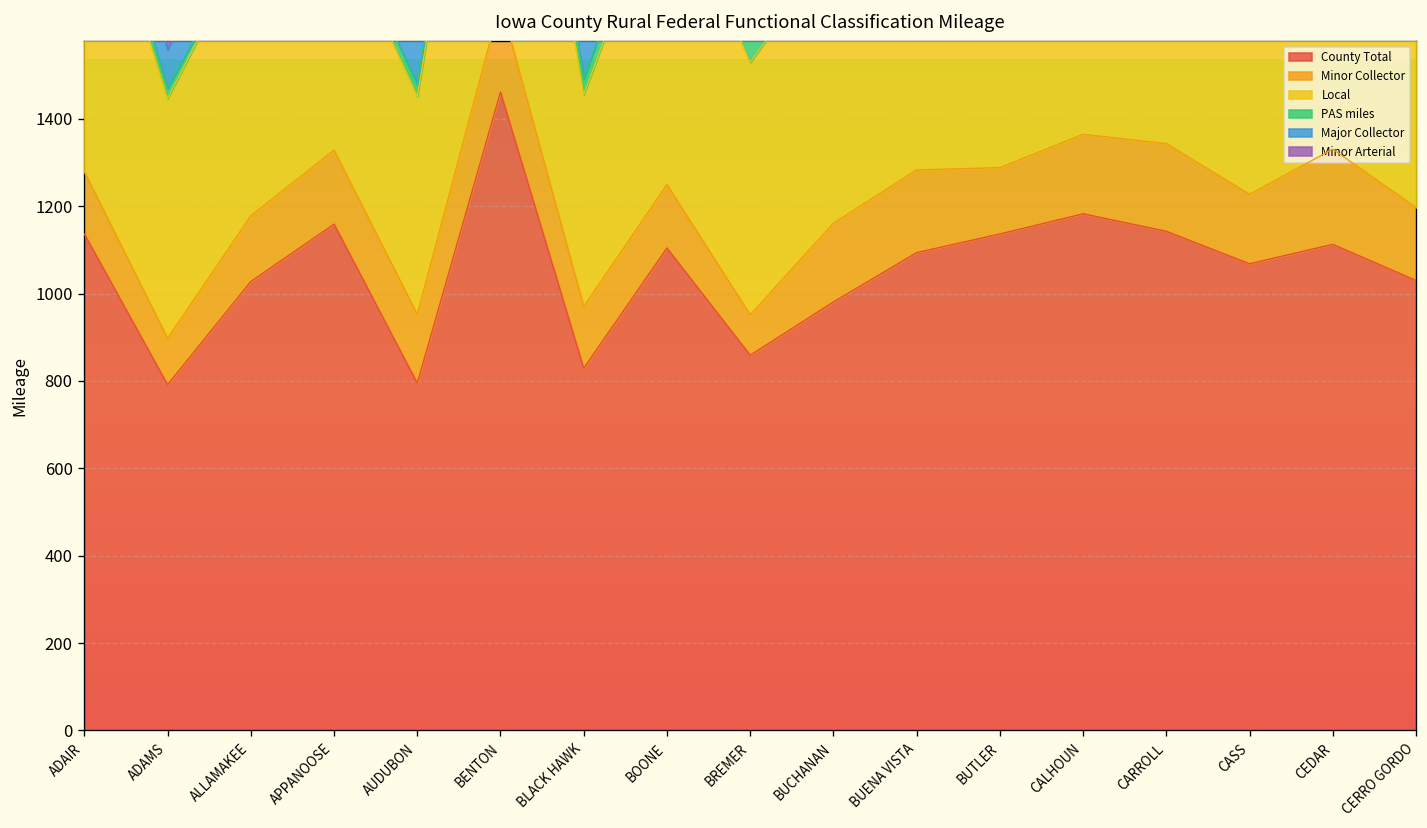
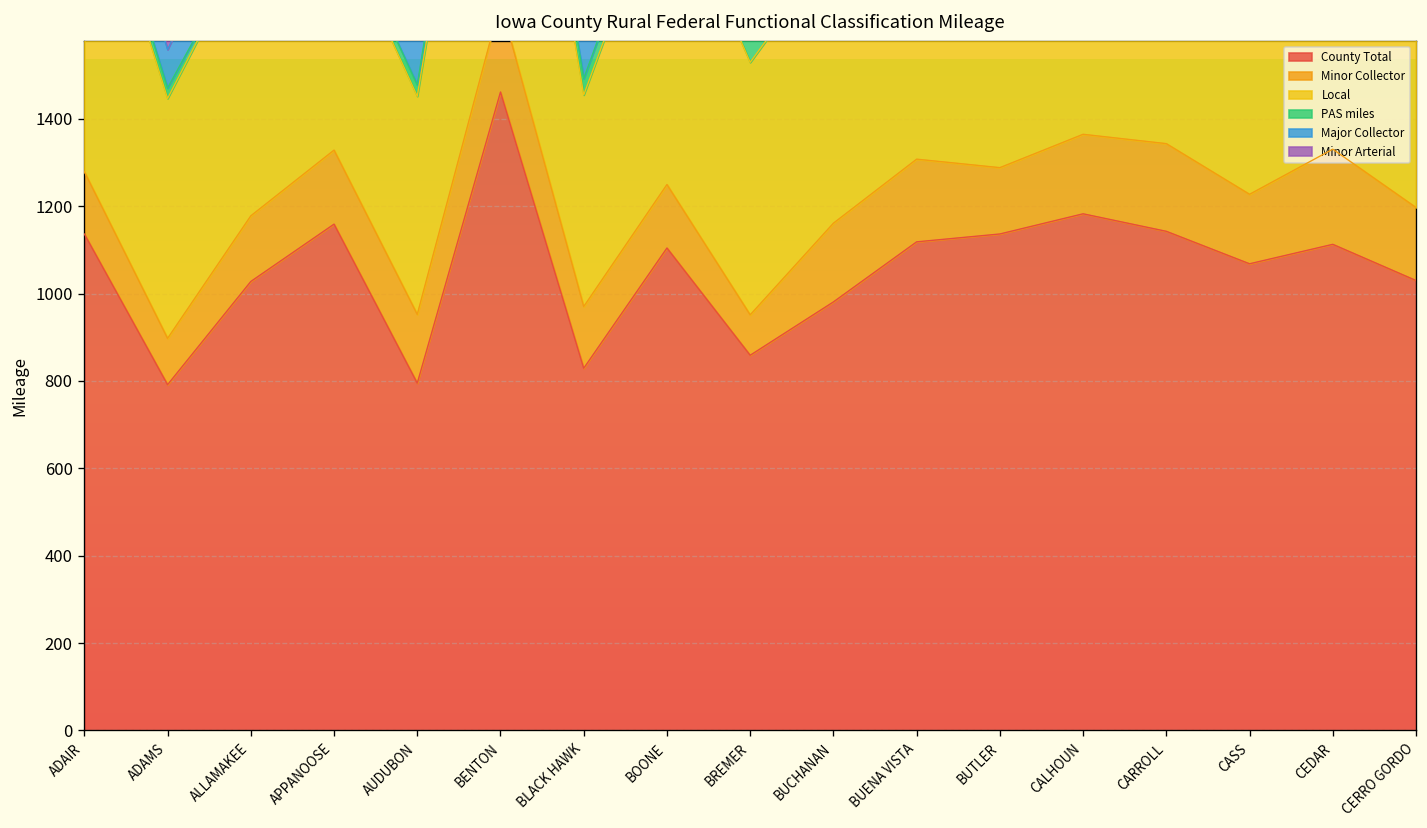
County Total, BUENA VISTA: 1090 -> 1120
